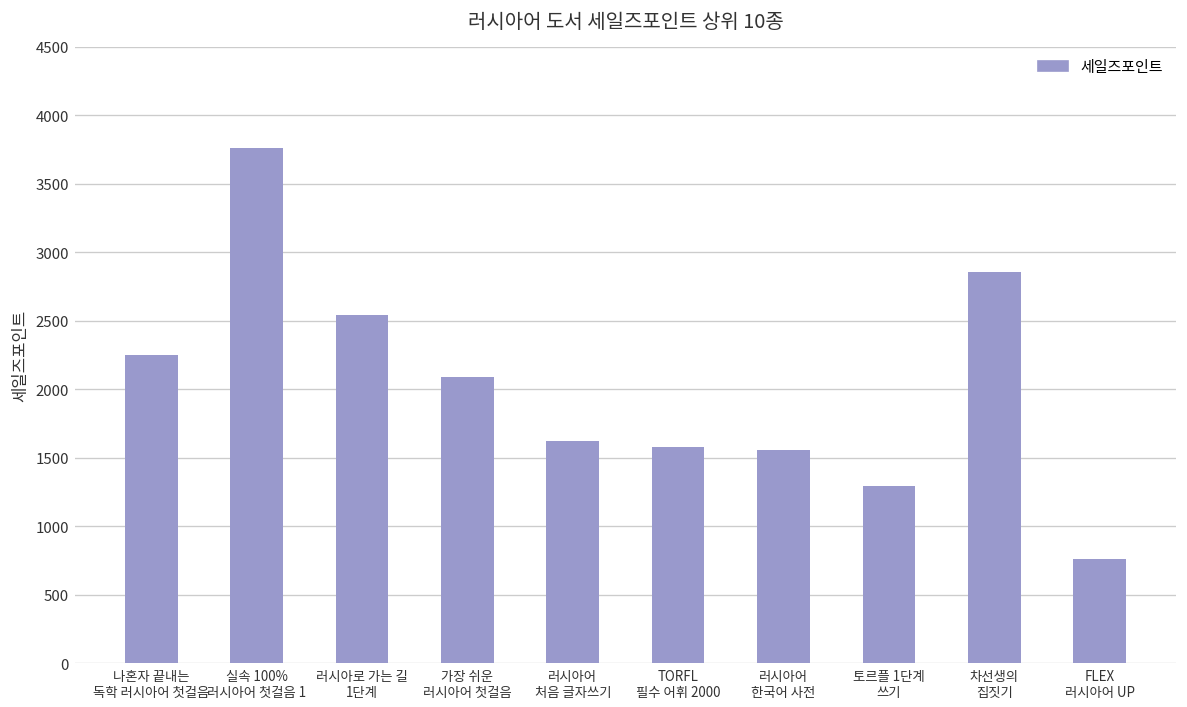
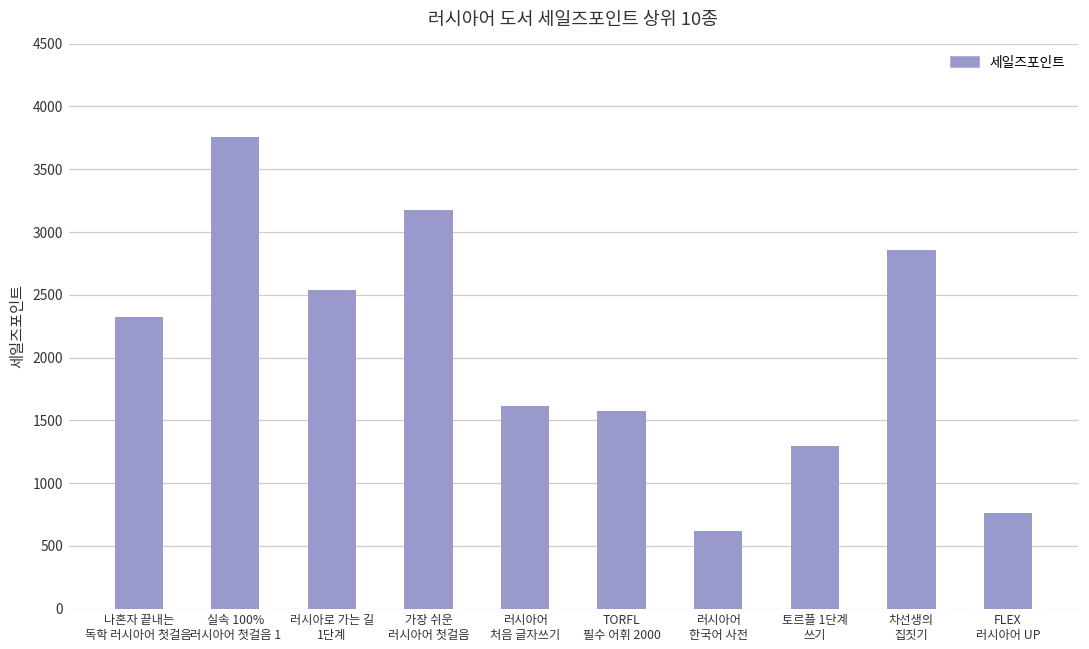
나혼자 끝내는 독학 러시아어 첫걸음: 2250 -> 2320
가장 쉬운 러시아어 첫걸음: 2090 -> 3180
러시아어 한국어 사전: 1560 -> 620
